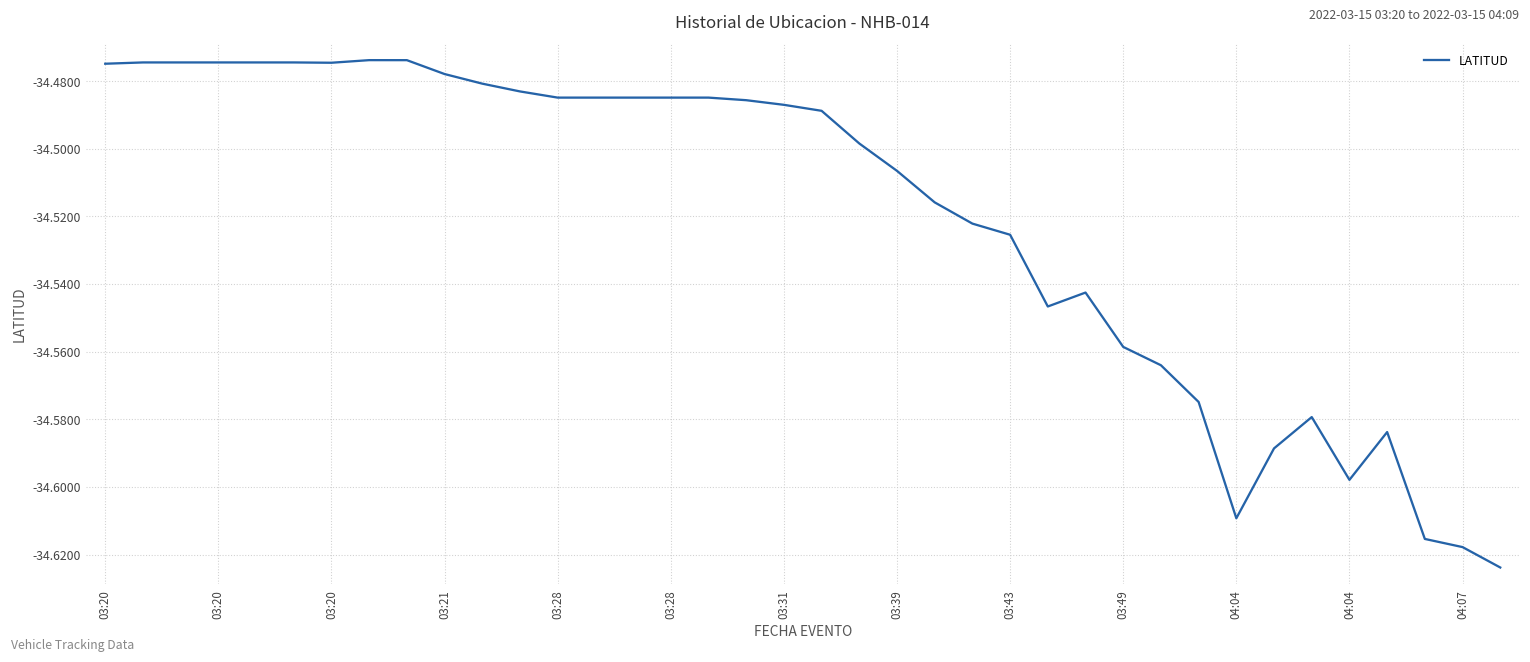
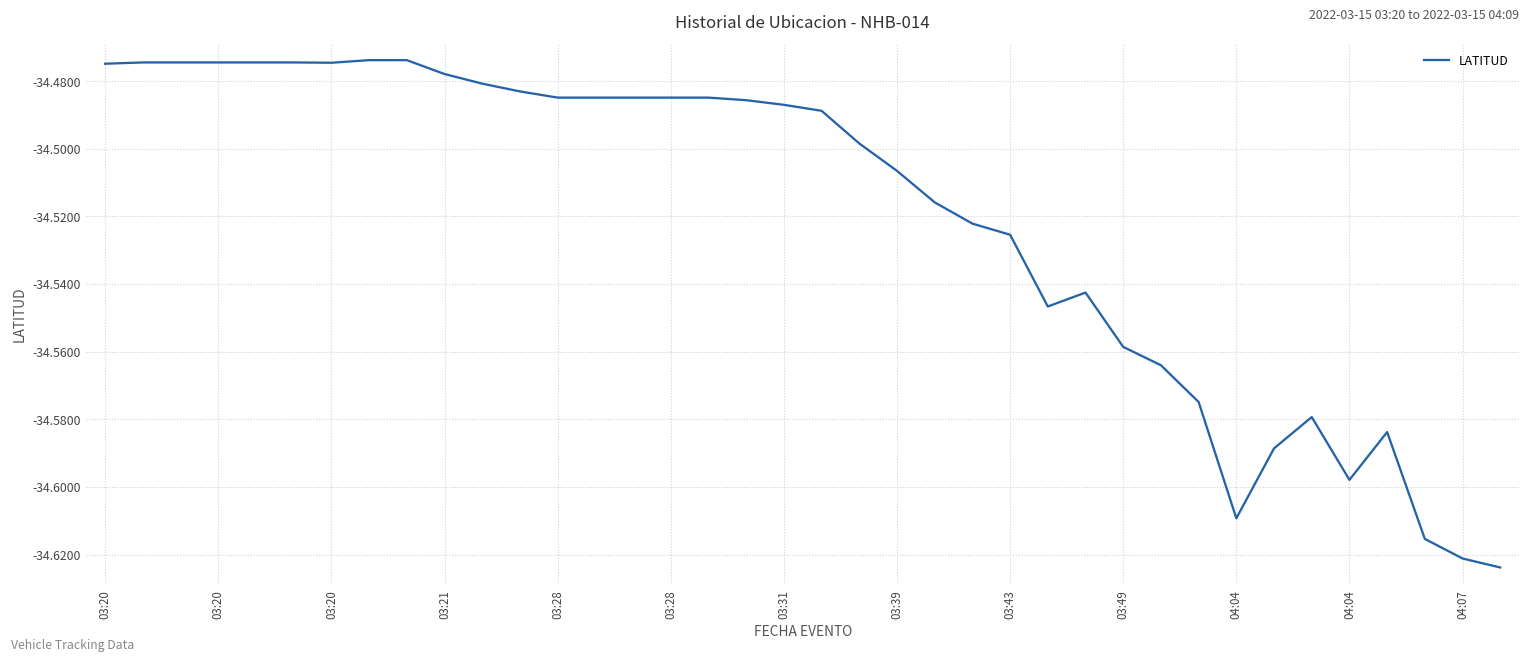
04:07: -34.618 -> -34.621
